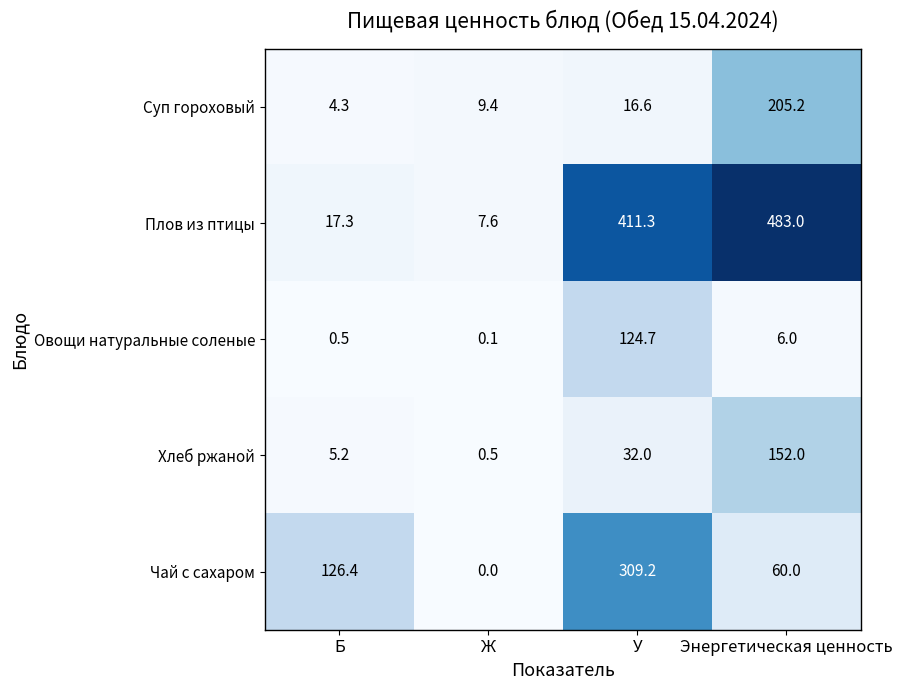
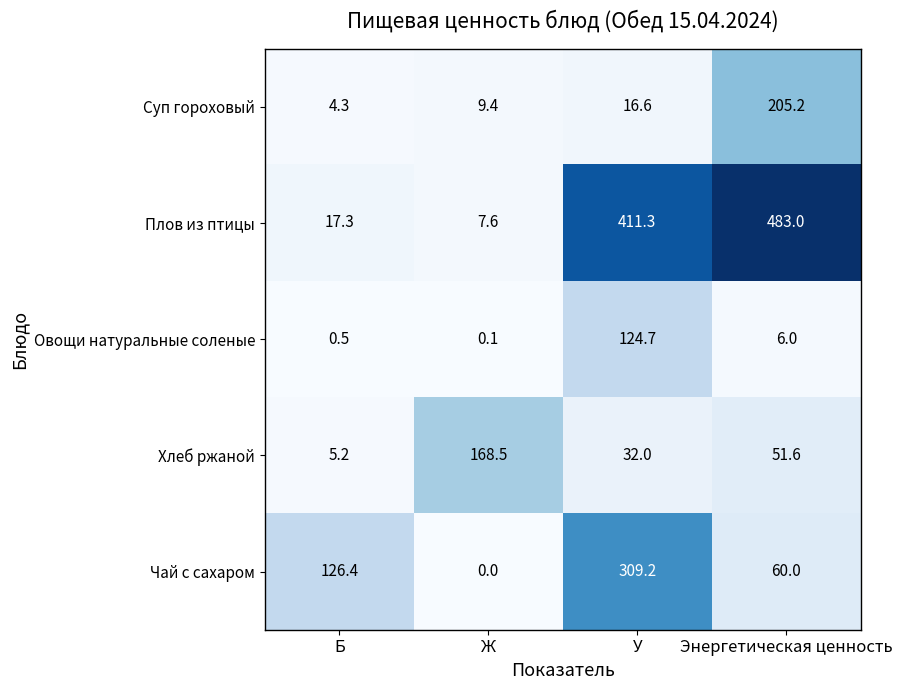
Хлеб ржаной, Ж: 0.5 -> 168.5
Хлеб ржаной, Энергетическая ценность: 152.0 -> 51.6
